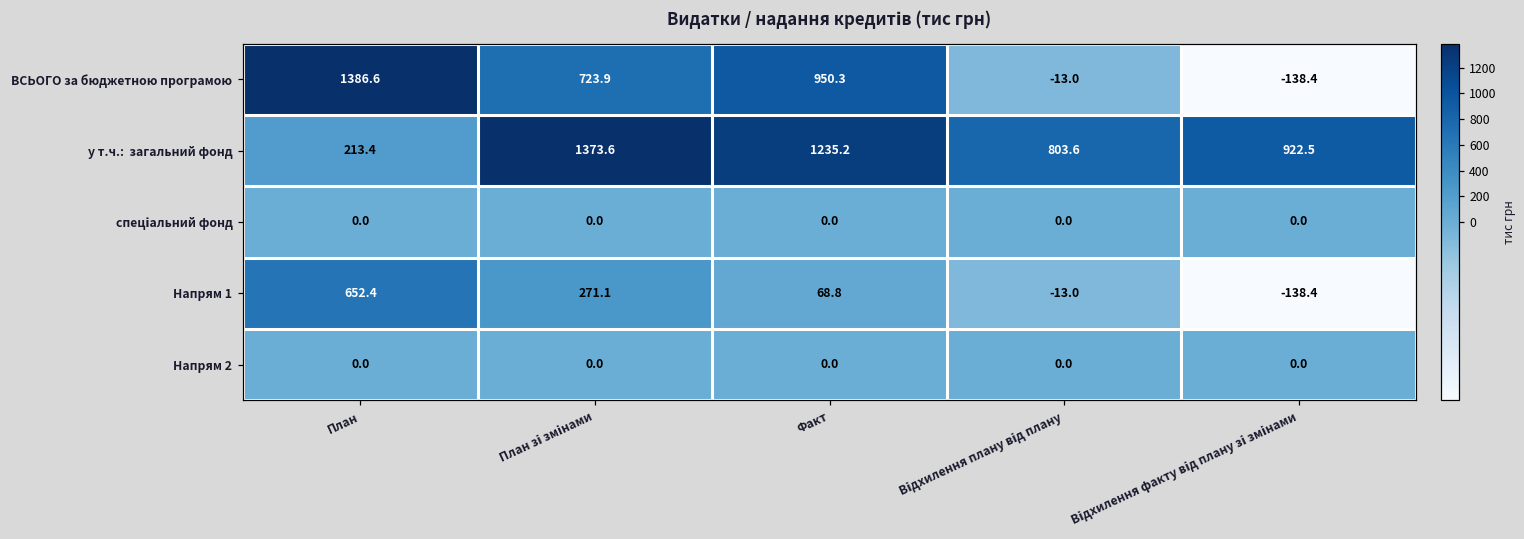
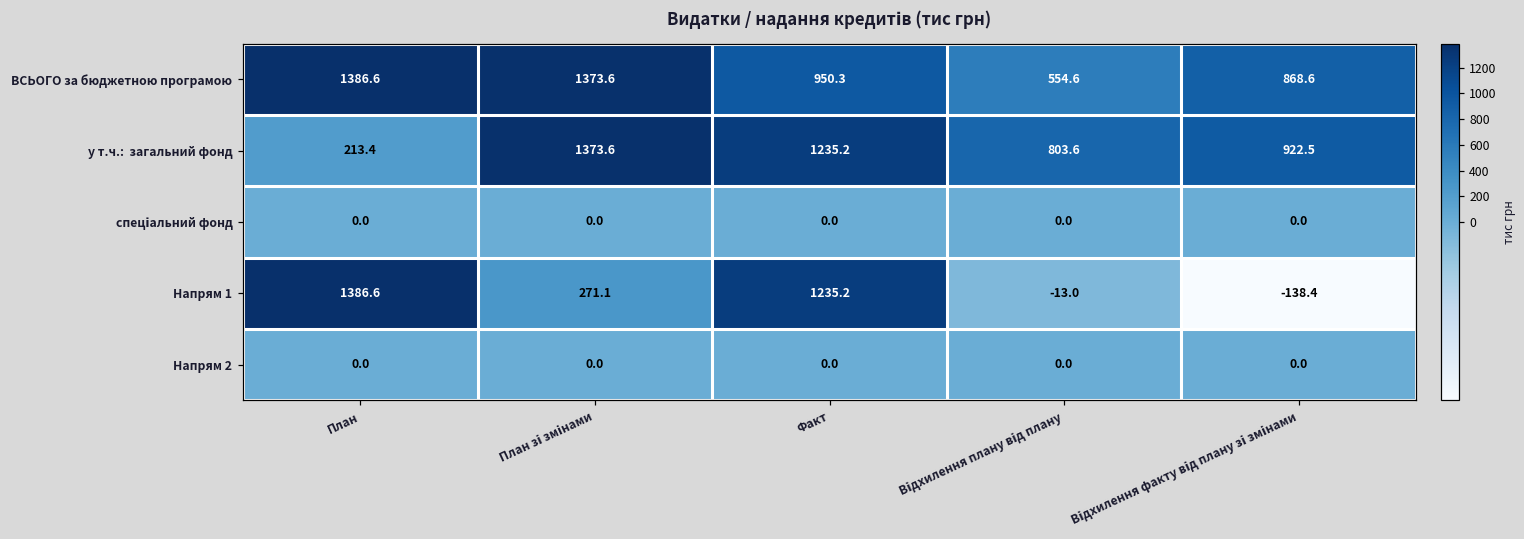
ВСЬОГО за бюджетною програмою, План зі змінами: 723.9 -> 1373.6
ВСЬОГО за бюджетною програмою, Відхилення плану від плану: -13.0 -> 554.6
ВСЬОГО за бюджетною програмою, Відхилення факту від плану зі змінами: -138.4 -> 868.6
Напрям 1, План: 652.4 -> 1386.6
Напрям 1, Факт: 68.8 -> 1235.2
